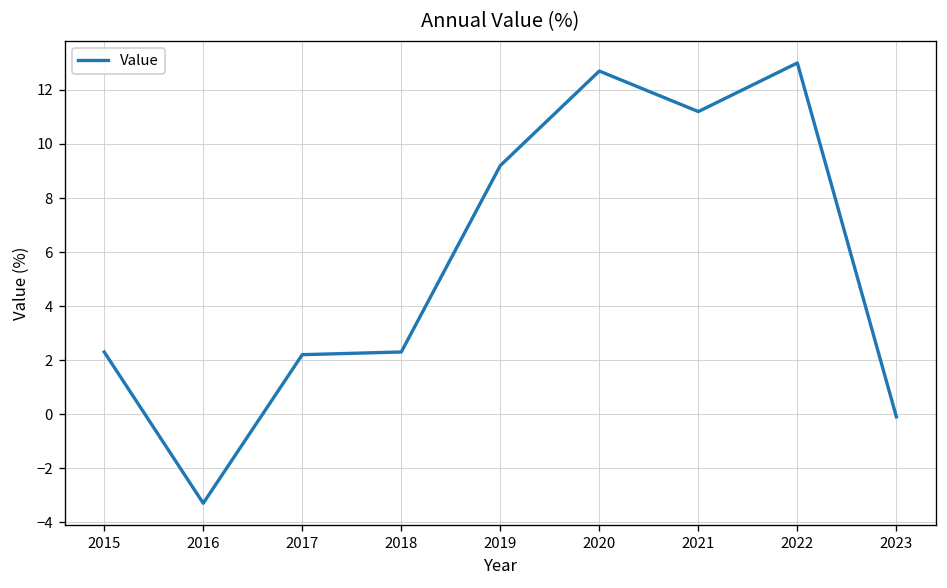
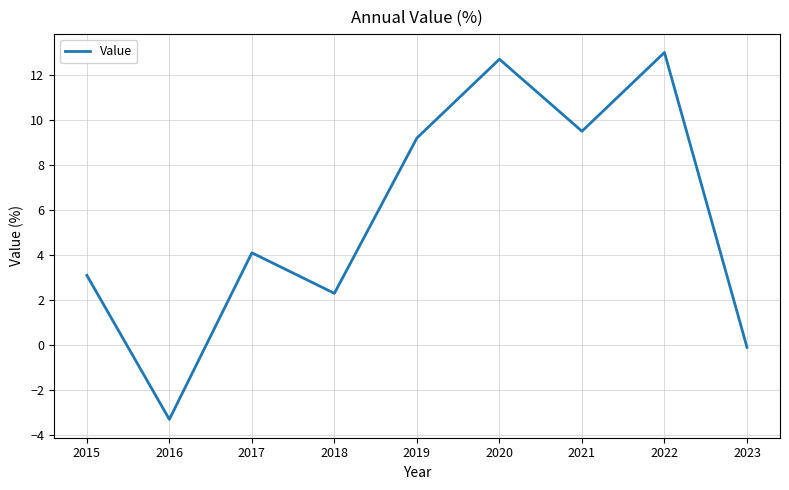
2015: 2.3 -> 3.1
2017: 2.2 -> 4.1
2021: 11.2 -> 9.5
